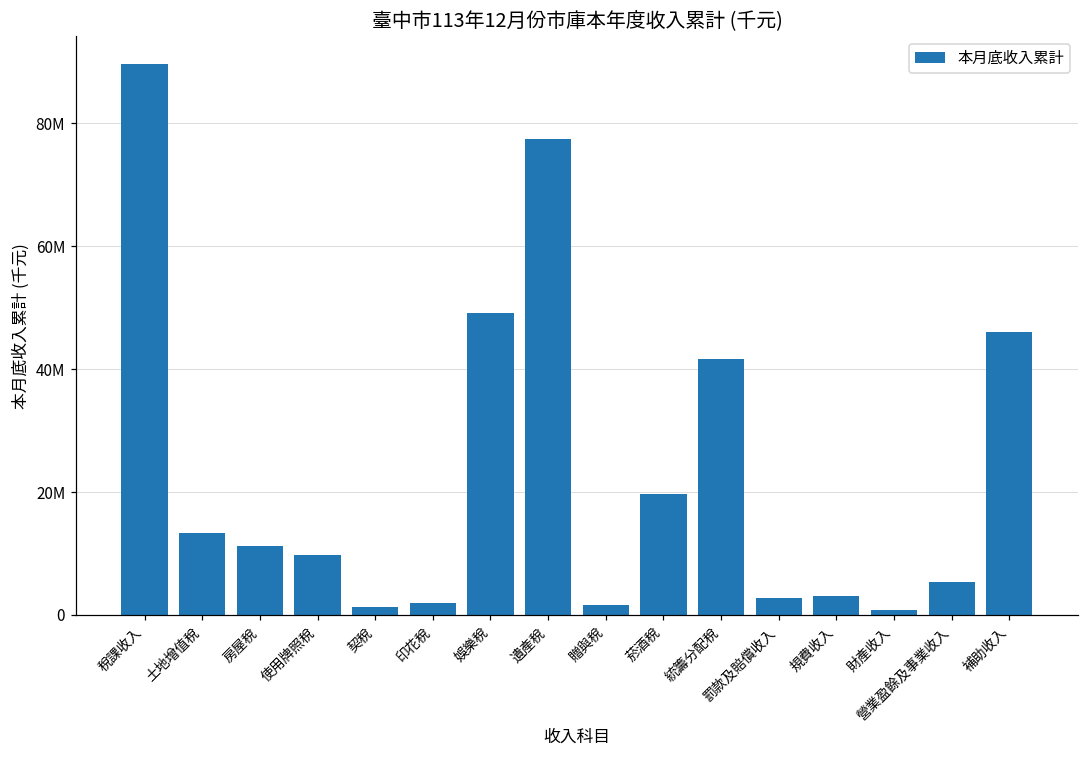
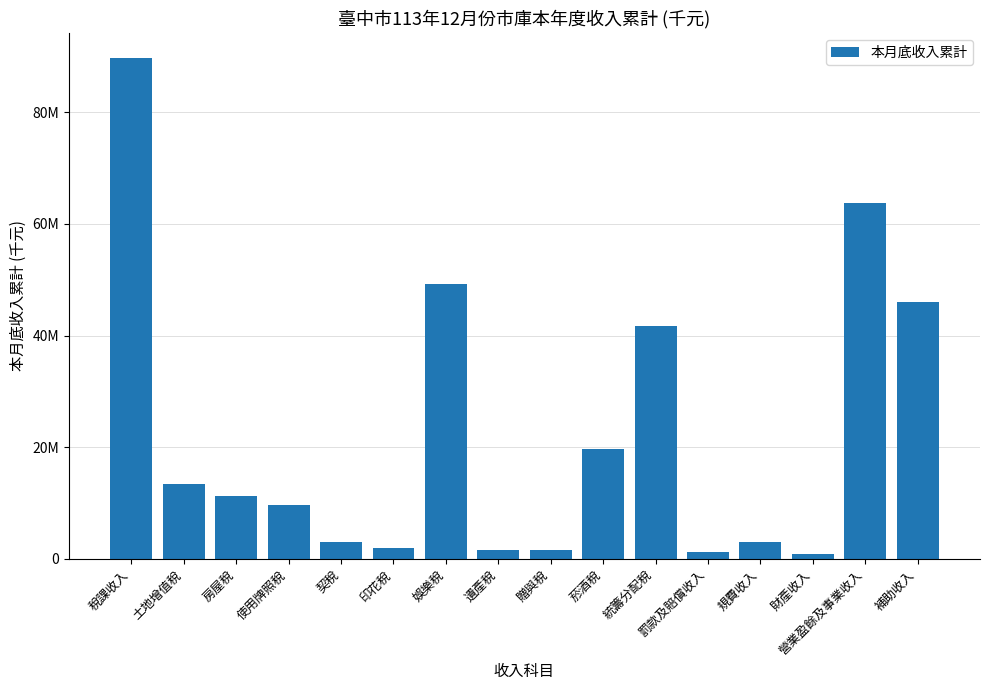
契稅: 1000000 -> 3000000
遺產稅: 77000000 -> 2000000
罰款及賠償收入: 3000000 -> 1000000
營業盈餘及事業收入: 5000000 -> 64000000
